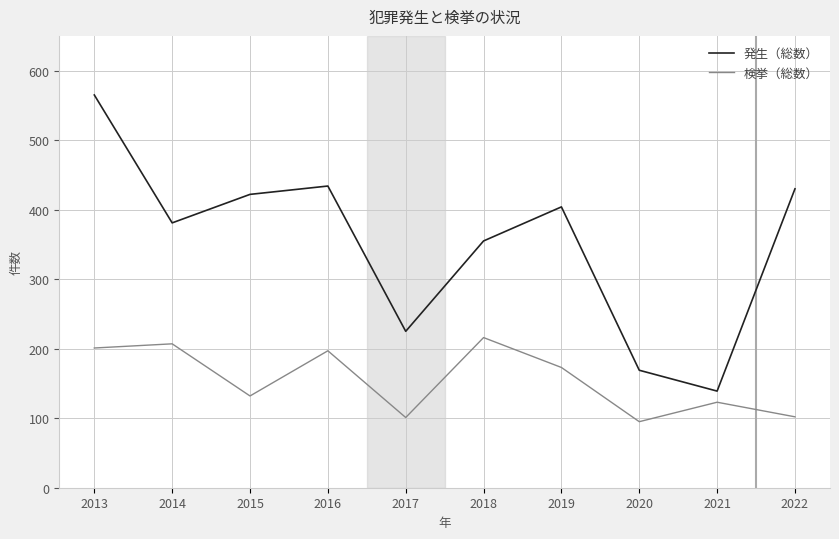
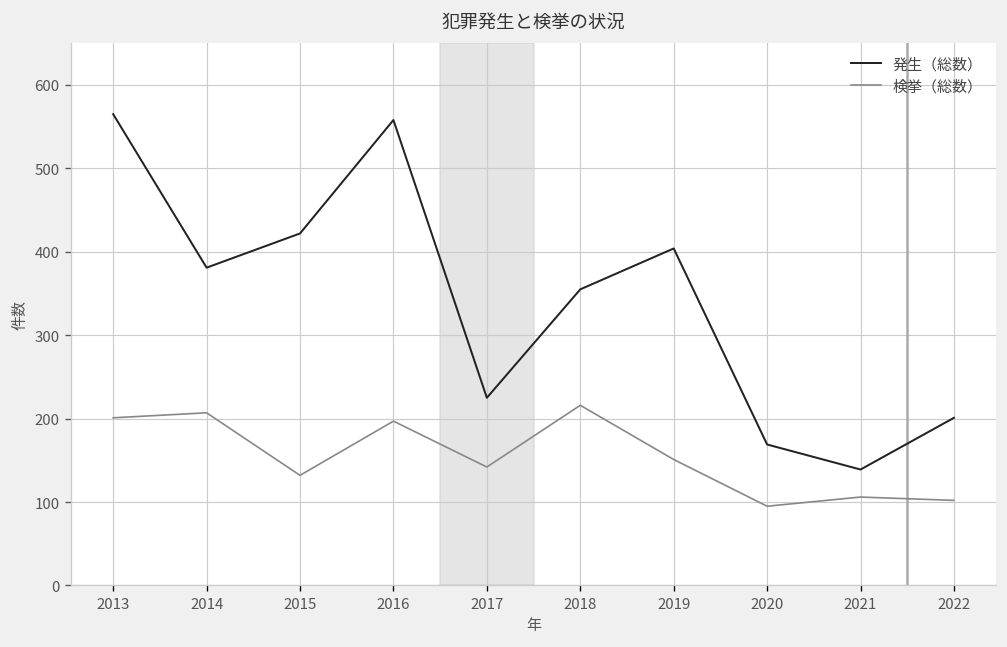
発生（総数）, 2016: 430 -> 560
検挙（総数）, 2017: 100 -> 140
検挙（総数）, 2019: 170 -> 150
検挙（総数）, 2021: 120 -> 110
発生（総数）, 2022: 430 -> 200
